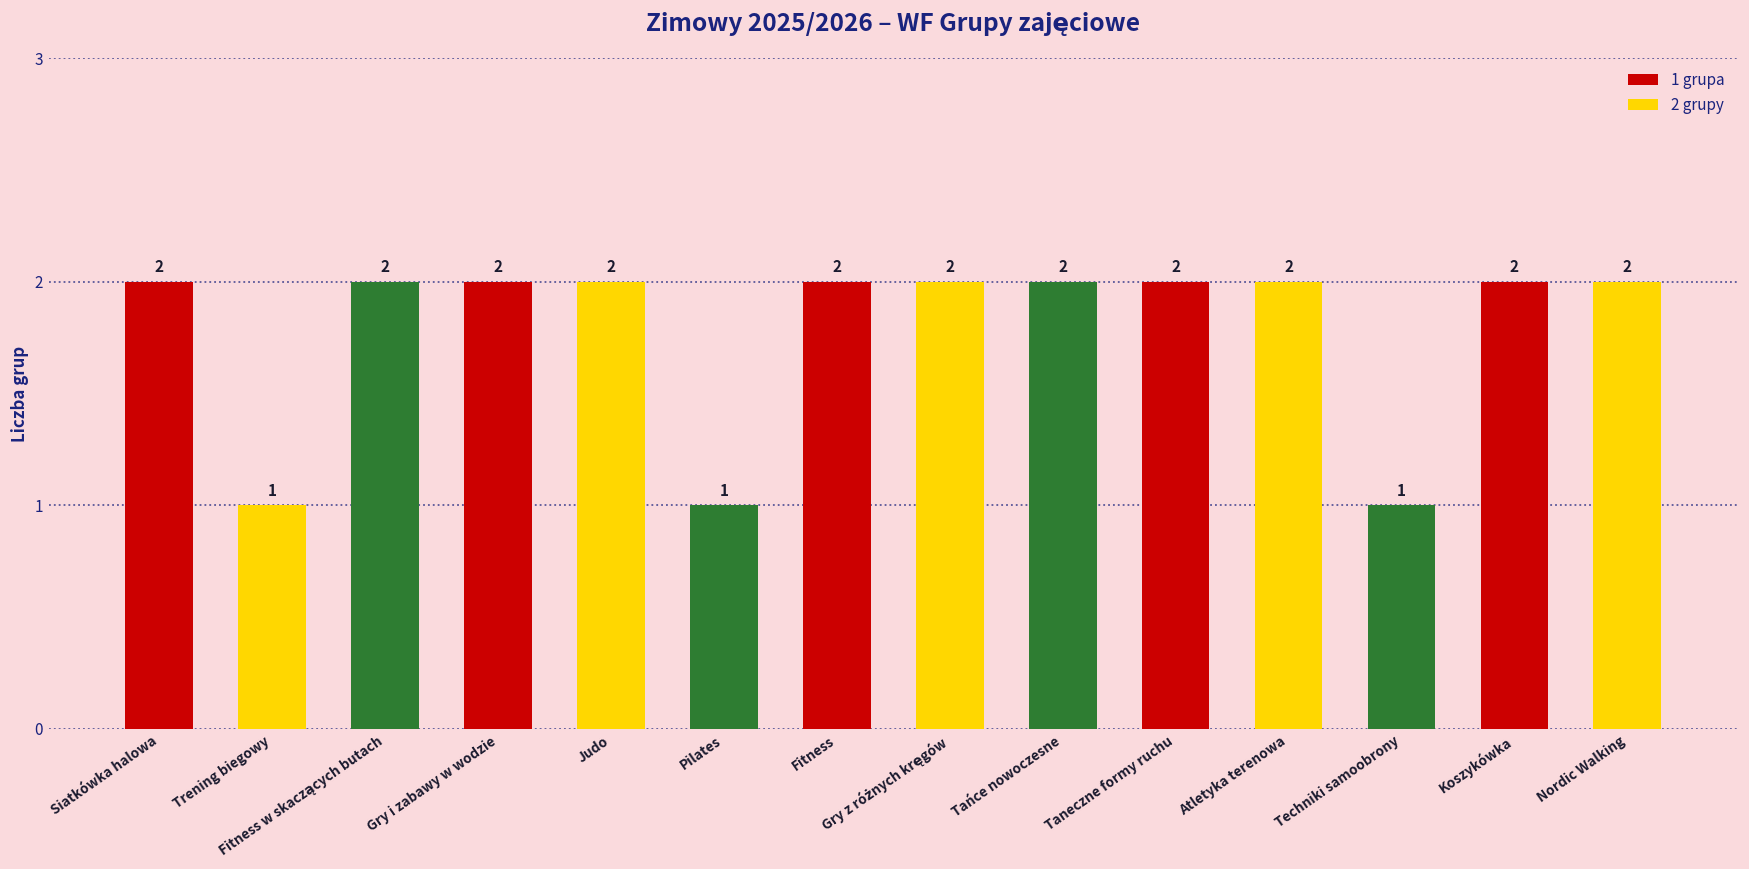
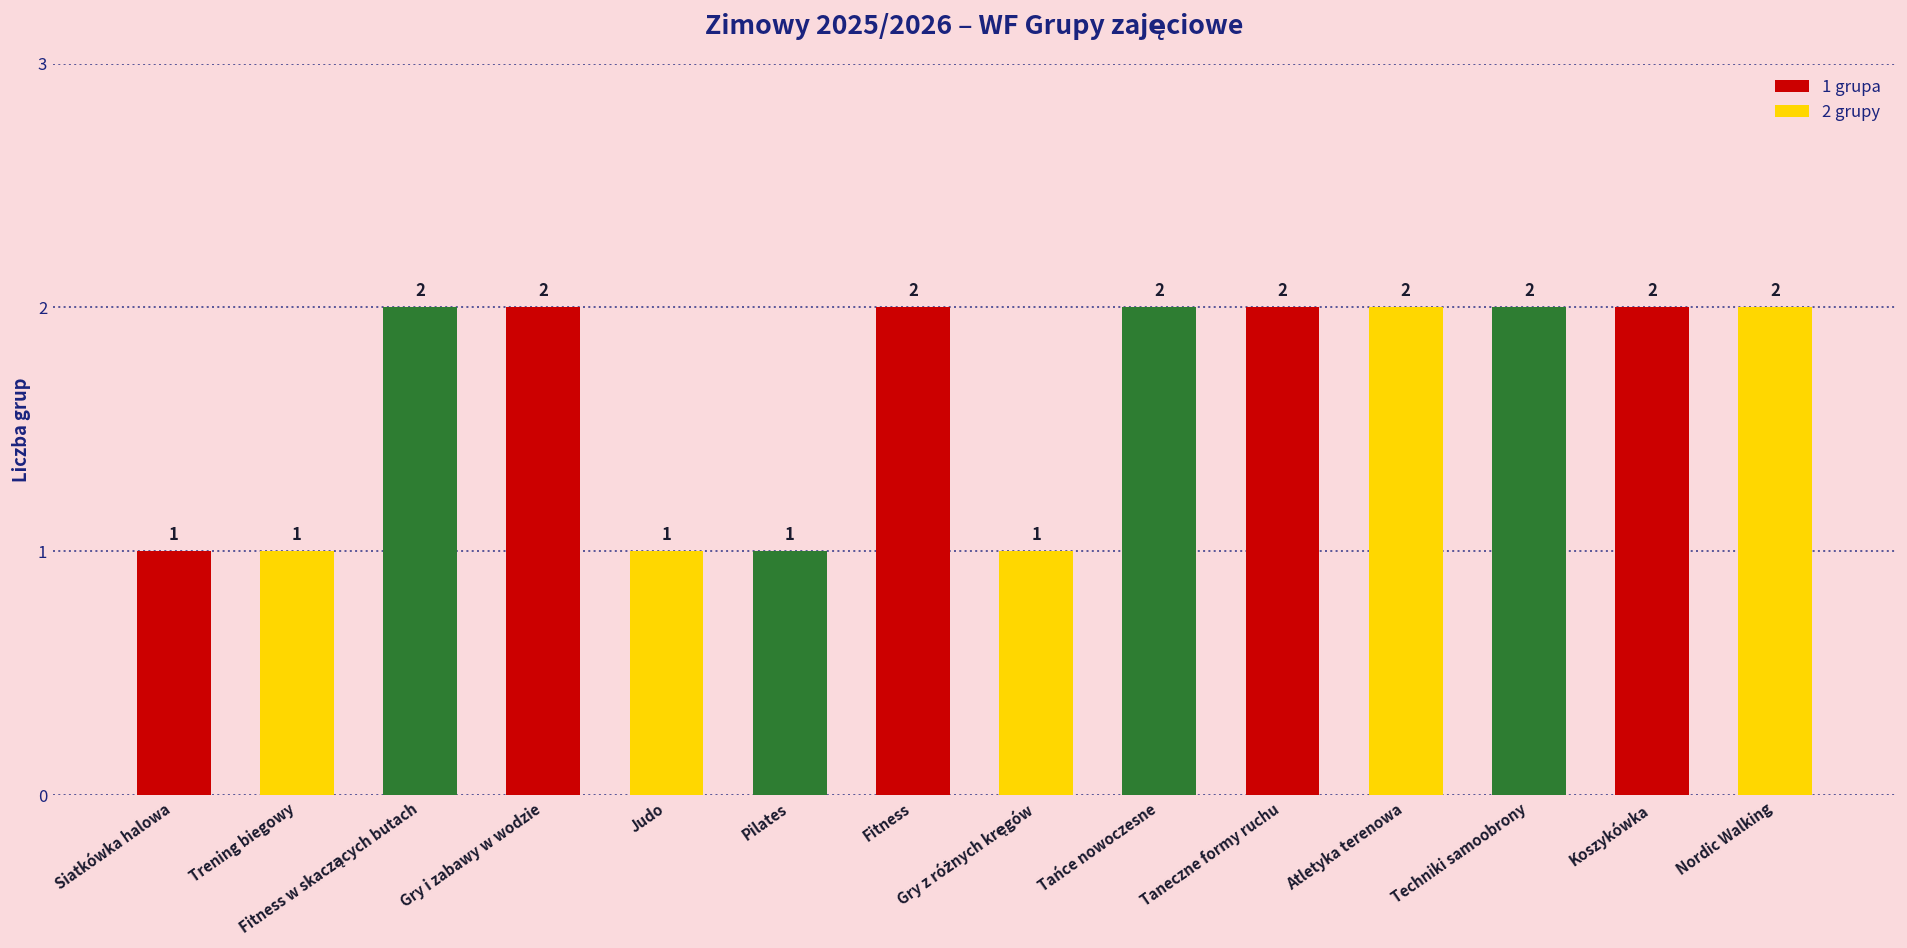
Siatkówka halowa: 2 -> 1
Judo: 2 -> 1
Gry z różnych kręgów: 2 -> 1
Techniki samoobrony: 1 -> 2
